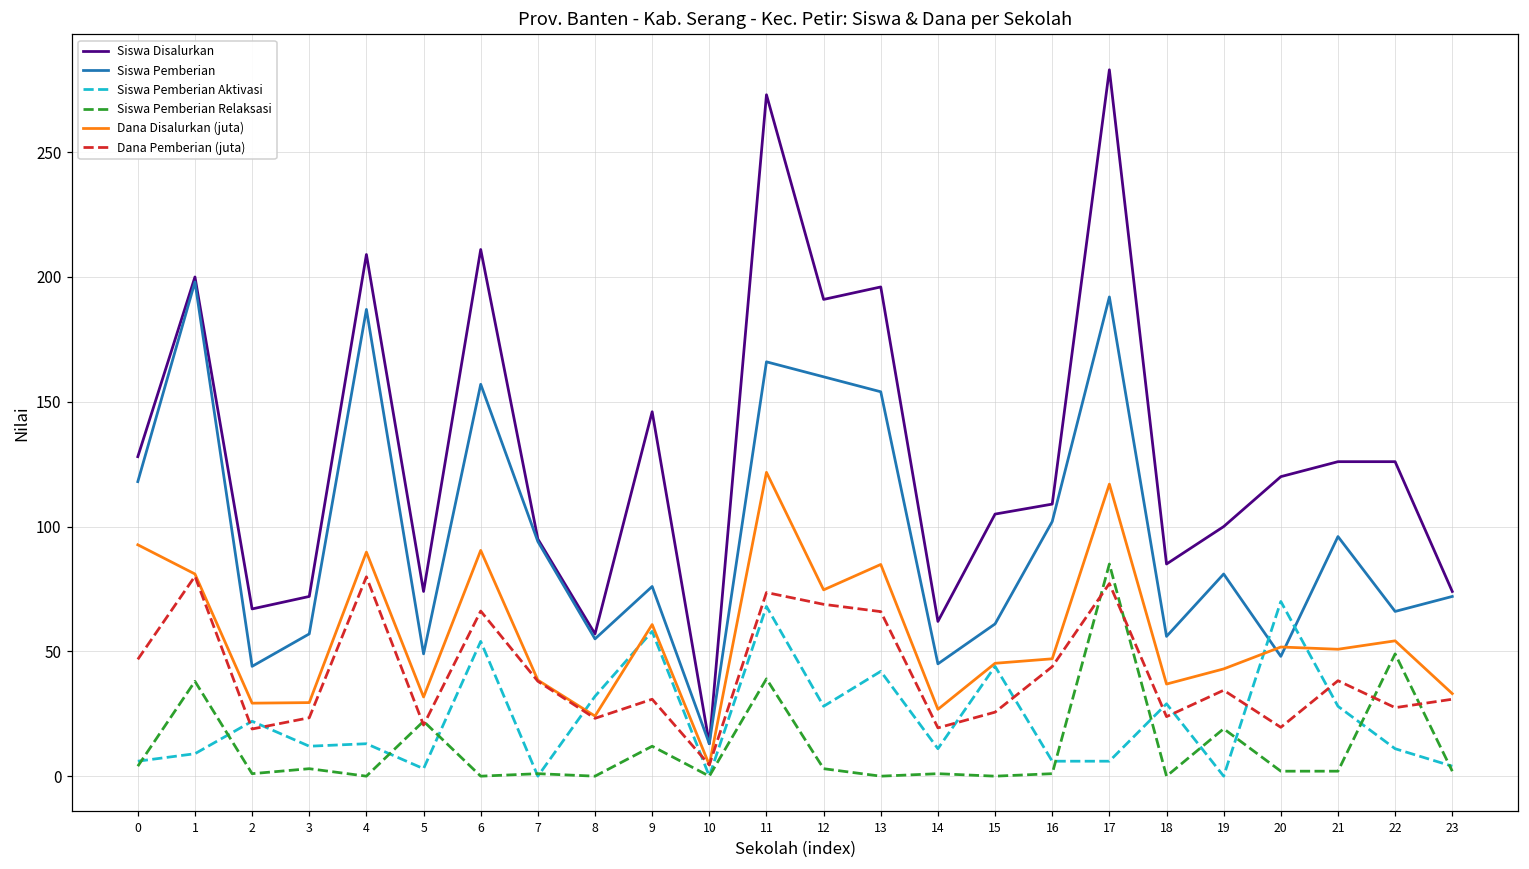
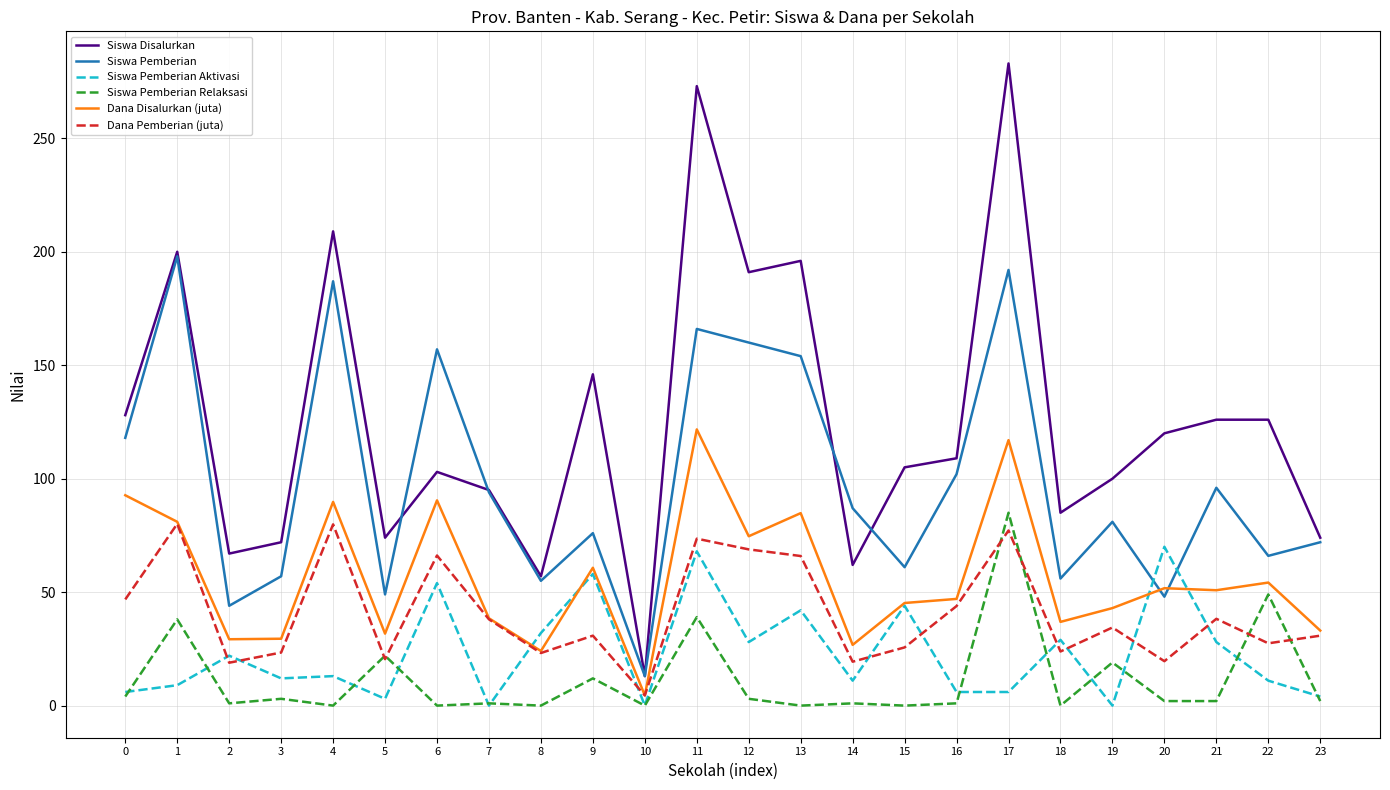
Siswa Disalurkan, 6: 211 -> 103
Siswa Pemberian, 14: 45 -> 87
